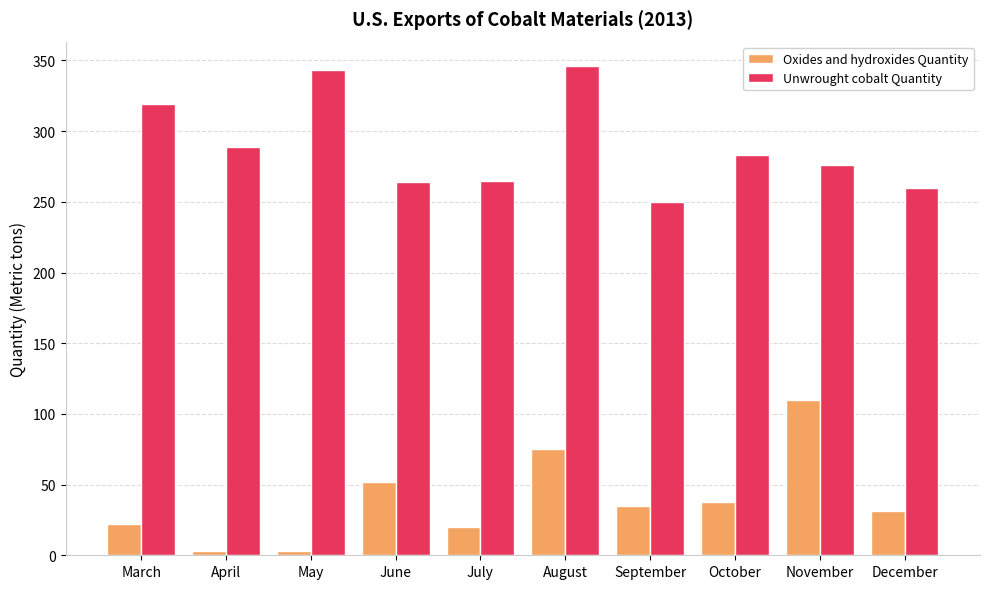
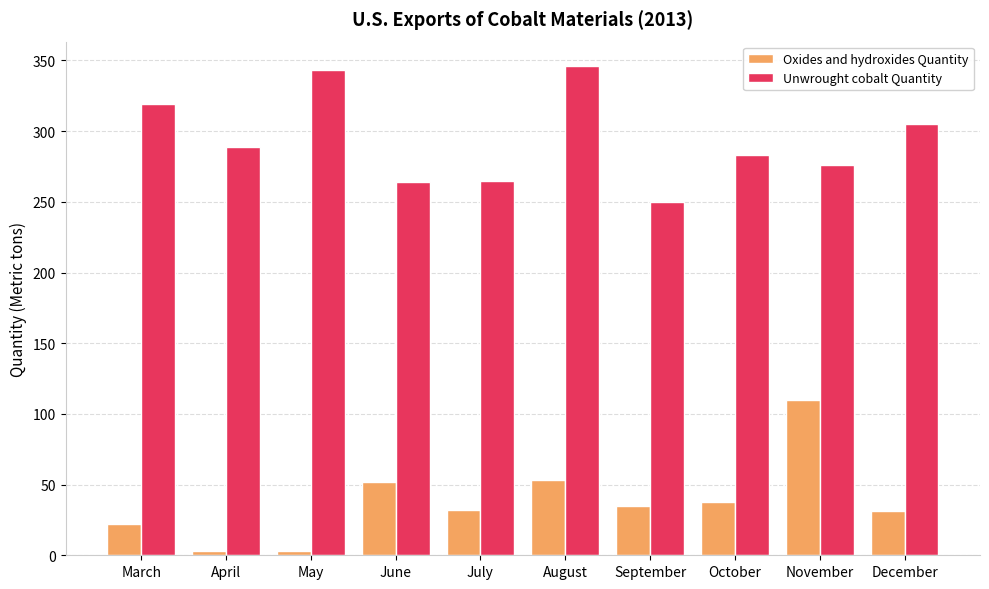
Oxides and hydroxides Quantity, July: 20 -> 32
Oxides and hydroxides Quantity, August: 75 -> 53
Unwrought cobalt Quantity, December: 260 -> 305
